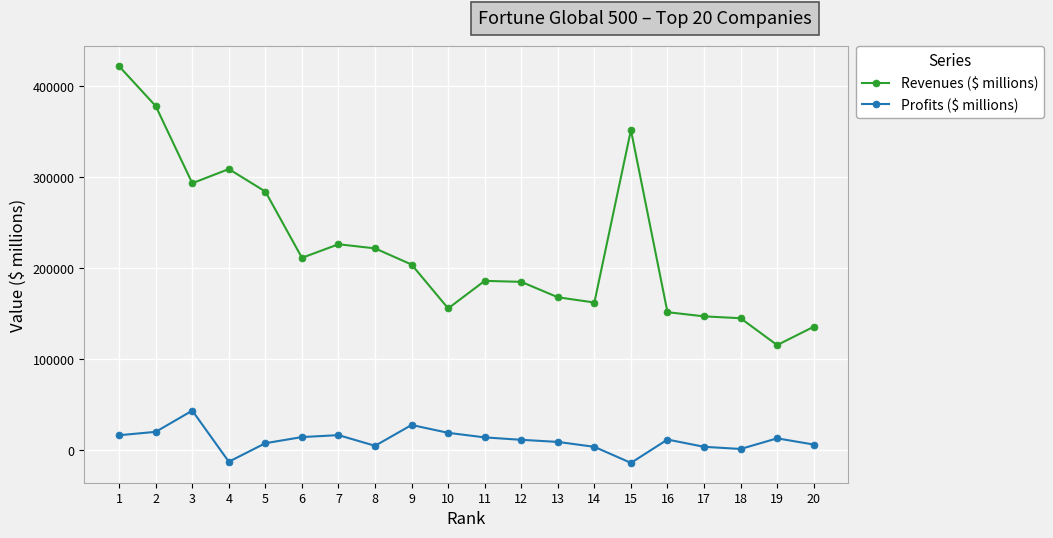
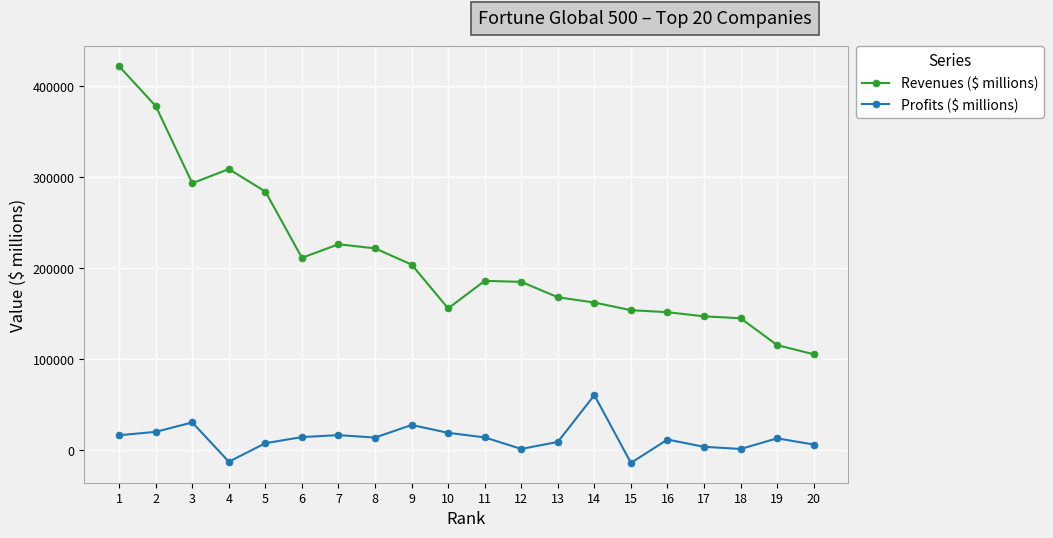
Profits ($ millions), 3: 40000 -> 30000
Profits ($ millions), 8: 0 -> 10000
Profits ($ millions), 12: 10000 -> 0
Profits ($ millions), 14: 0 -> 60000
Revenues ($ millions), 15: 350000 -> 150000
Revenues ($ millions), 20: 140000 -> 110000
